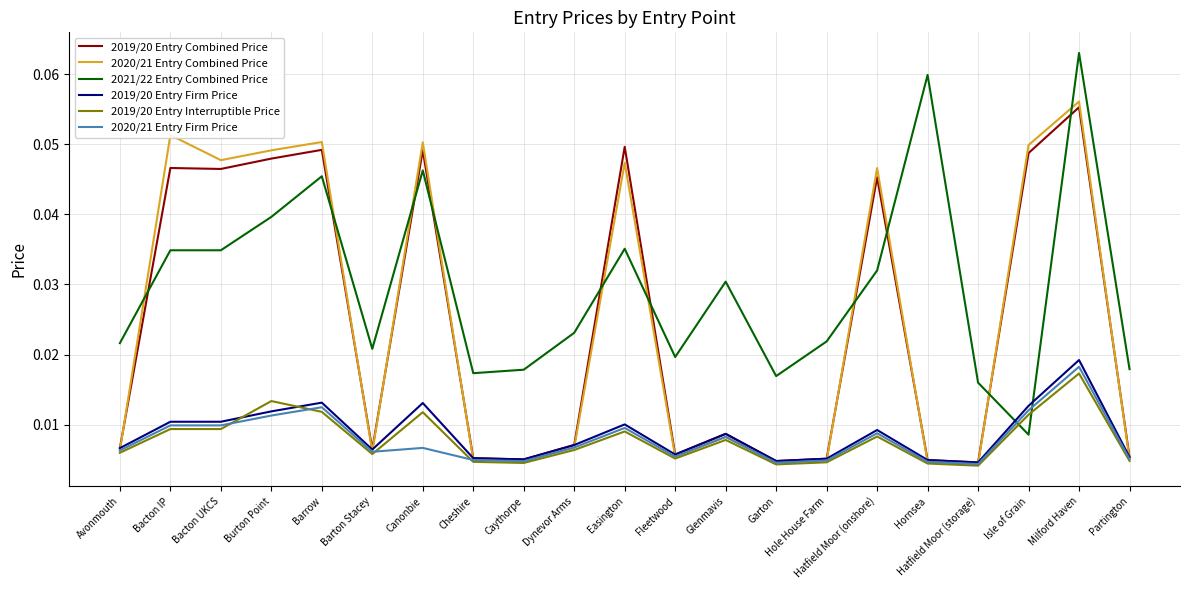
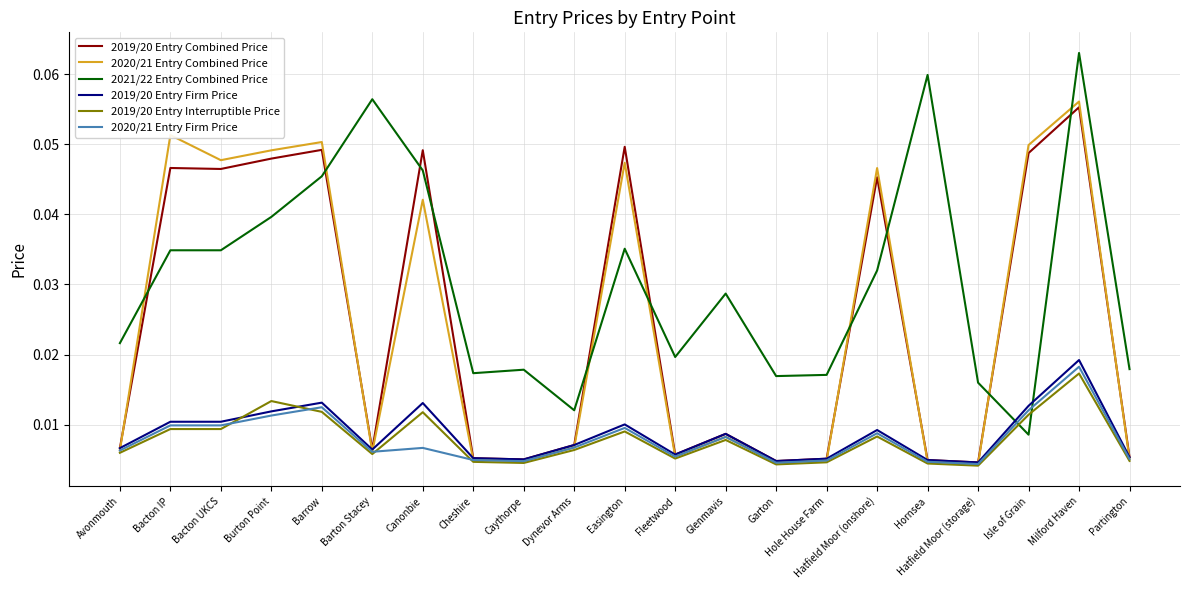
2021/22 Entry Combined Price, Barton Stacey: 0.021 -> 0.056
2020/21 Entry Combined Price, Canonbie: 0.050 -> 0.042
2021/22 Entry Combined Price, Dynevor Arms: 0.023 -> 0.012
2021/22 Entry Combined Price, Glenmavis: 0.030 -> 0.029
2021/22 Entry Combined Price, Hole House Farm: 0.022 -> 0.017
